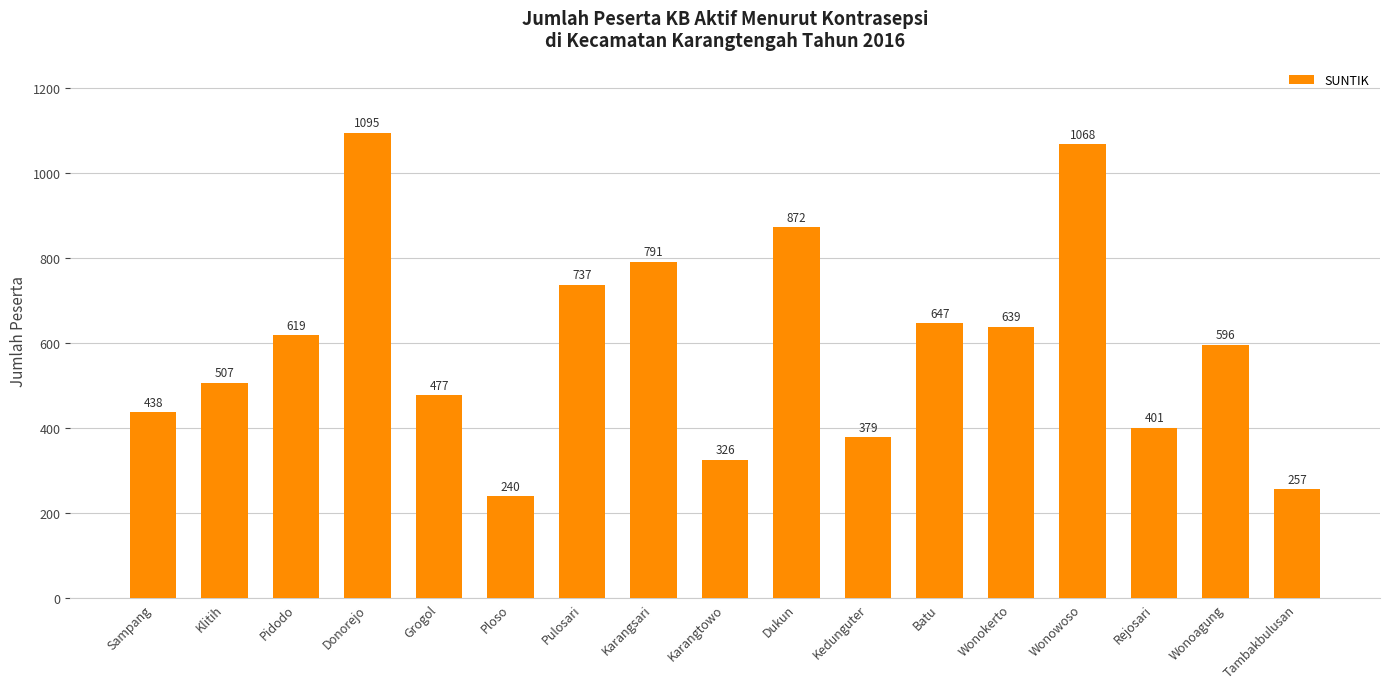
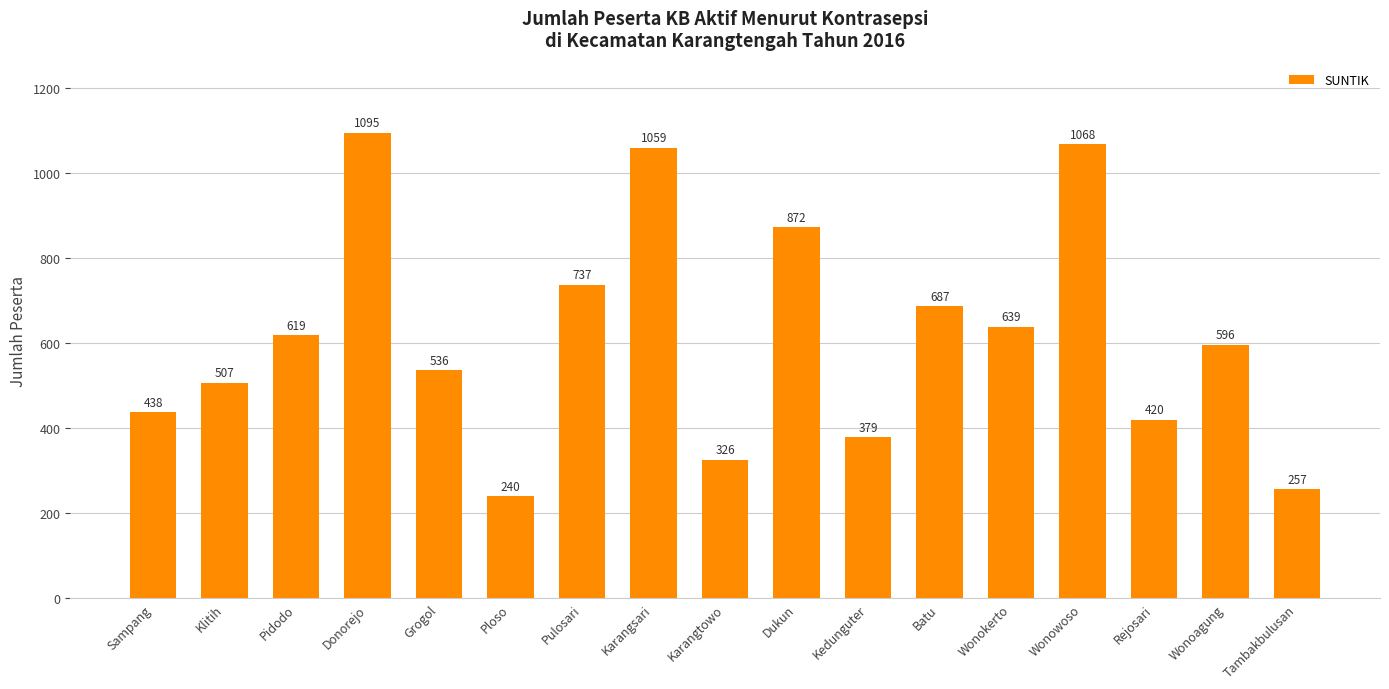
Grogol: 477 -> 536
Karangsari: 791 -> 1059
Batu: 647 -> 687
Rejosari: 401 -> 420
